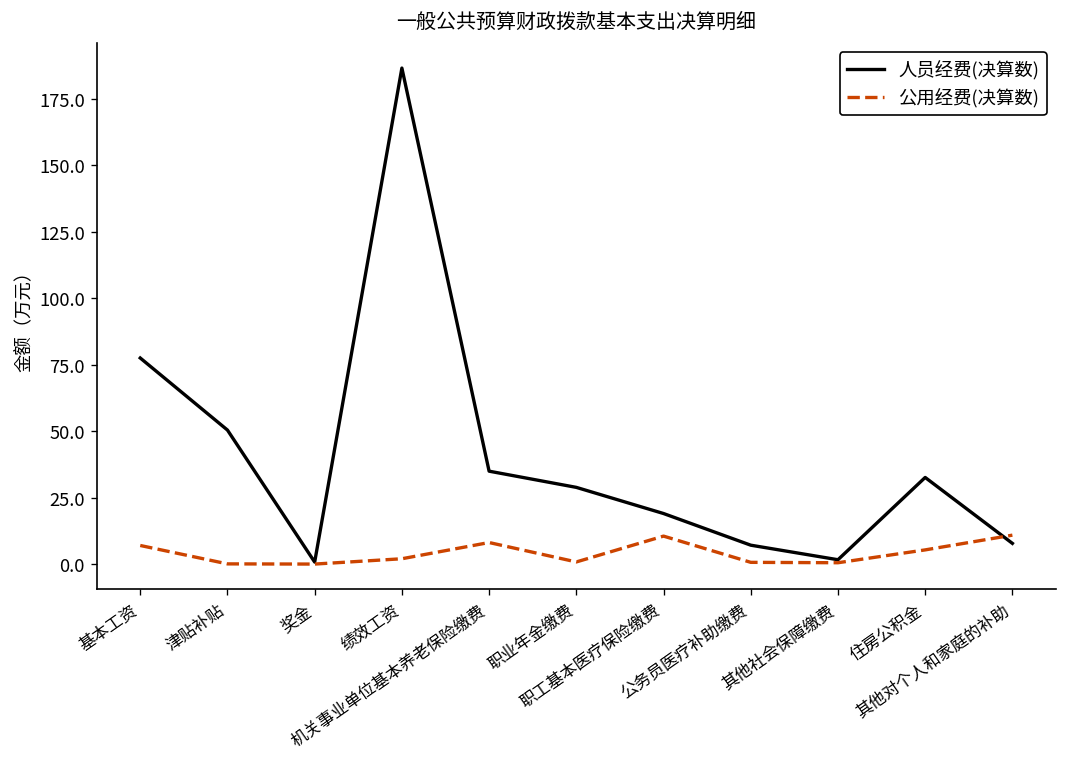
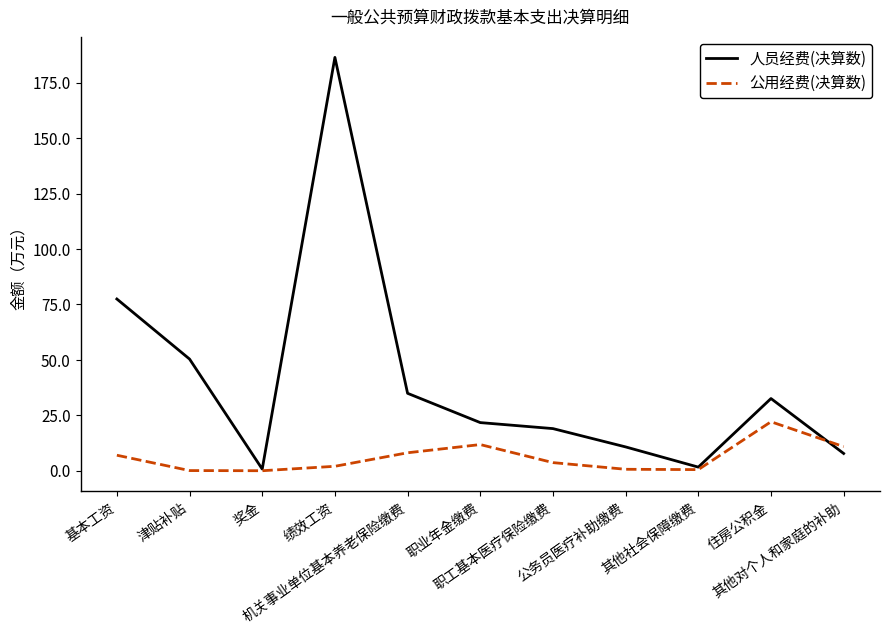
人员经费(决算数), 职业年金缴费: 29 -> 22
公用经费(决算数), 职业年金缴费: 1 -> 12
公用经费(决算数), 职工基本医疗保险缴费: 11 -> 4
人员经费(决算数), 公务员医疗补助缴费: 7 -> 11
公用经费(决算数), 住房公积金: 5 -> 22
